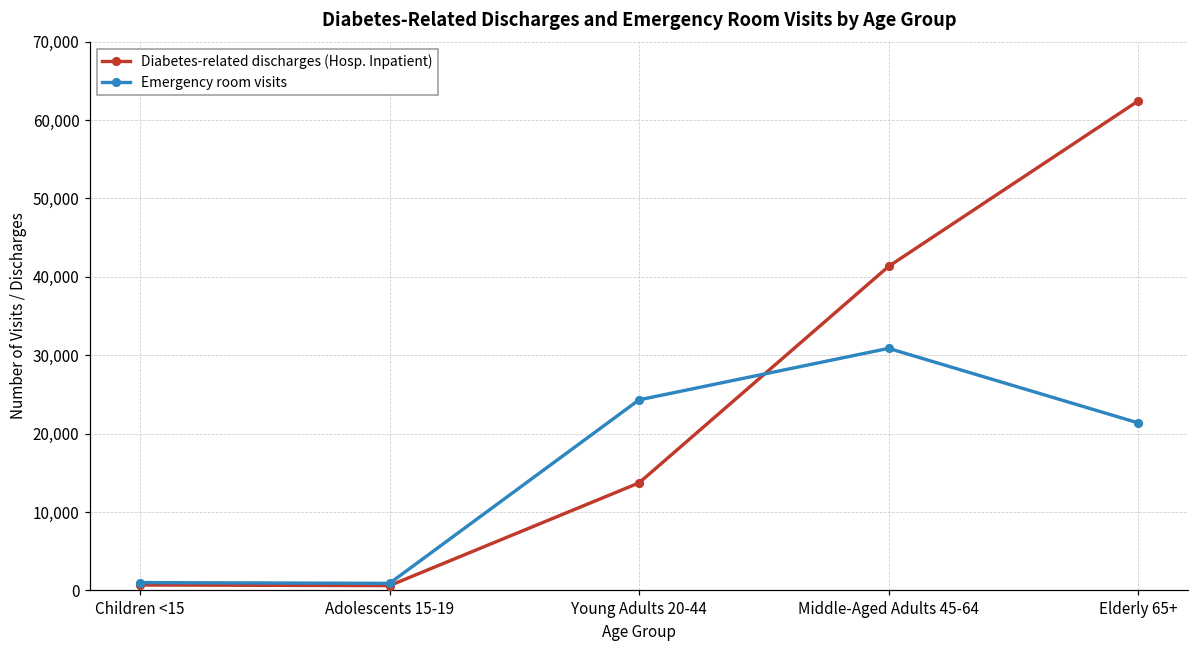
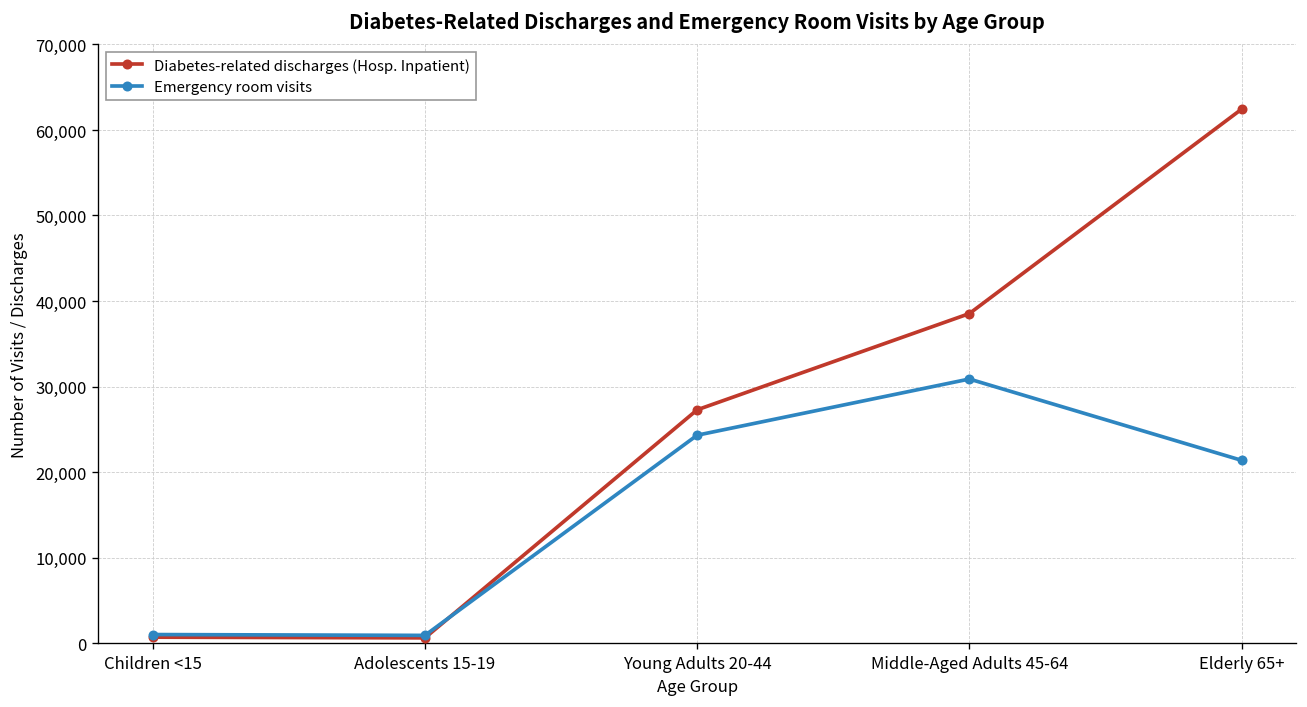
Diabetes-related discharges (Hosp. Inpatient), Young Adults 20-44: 14,000 -> 27,000
Diabetes-related discharges (Hosp. Inpatient), Middle-Aged Adults 45-64: 41,000 -> 39,000
